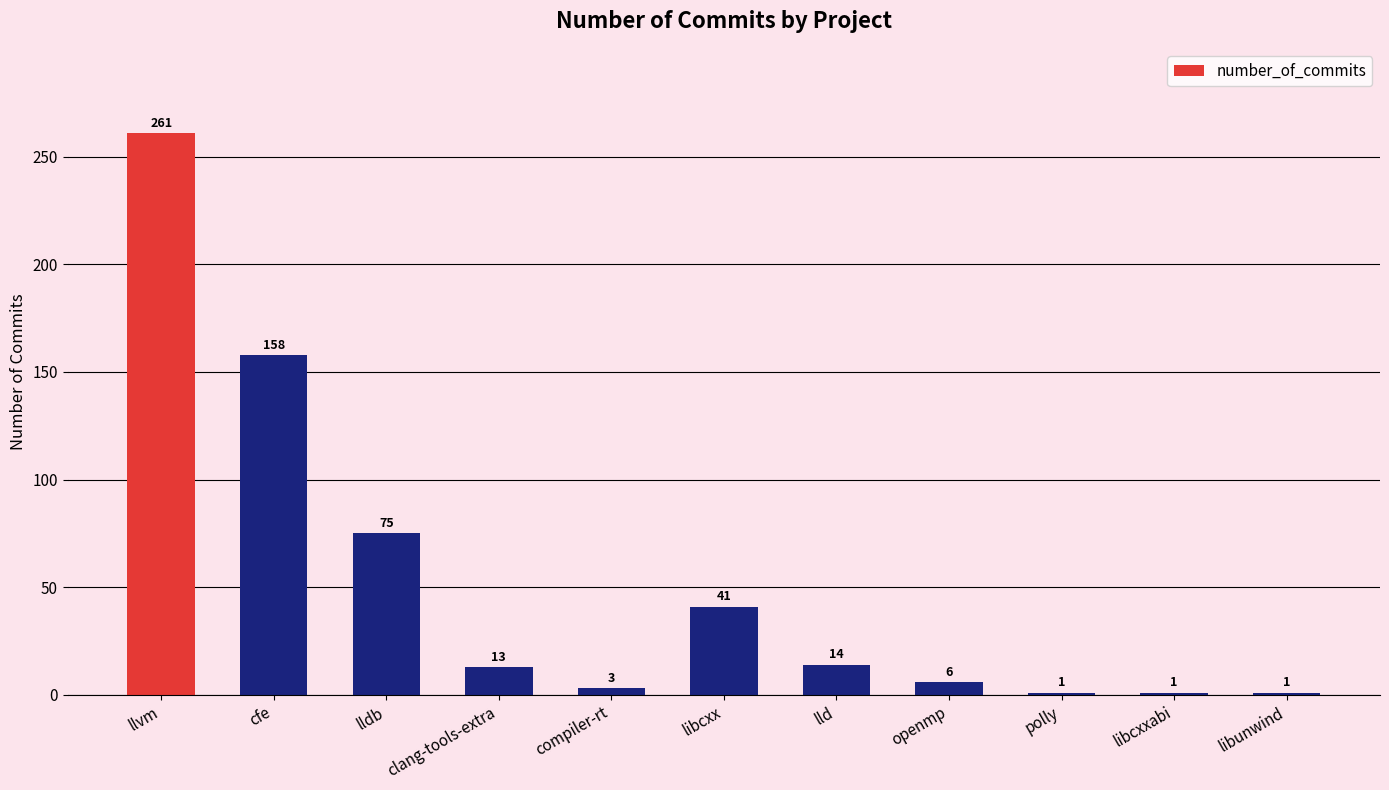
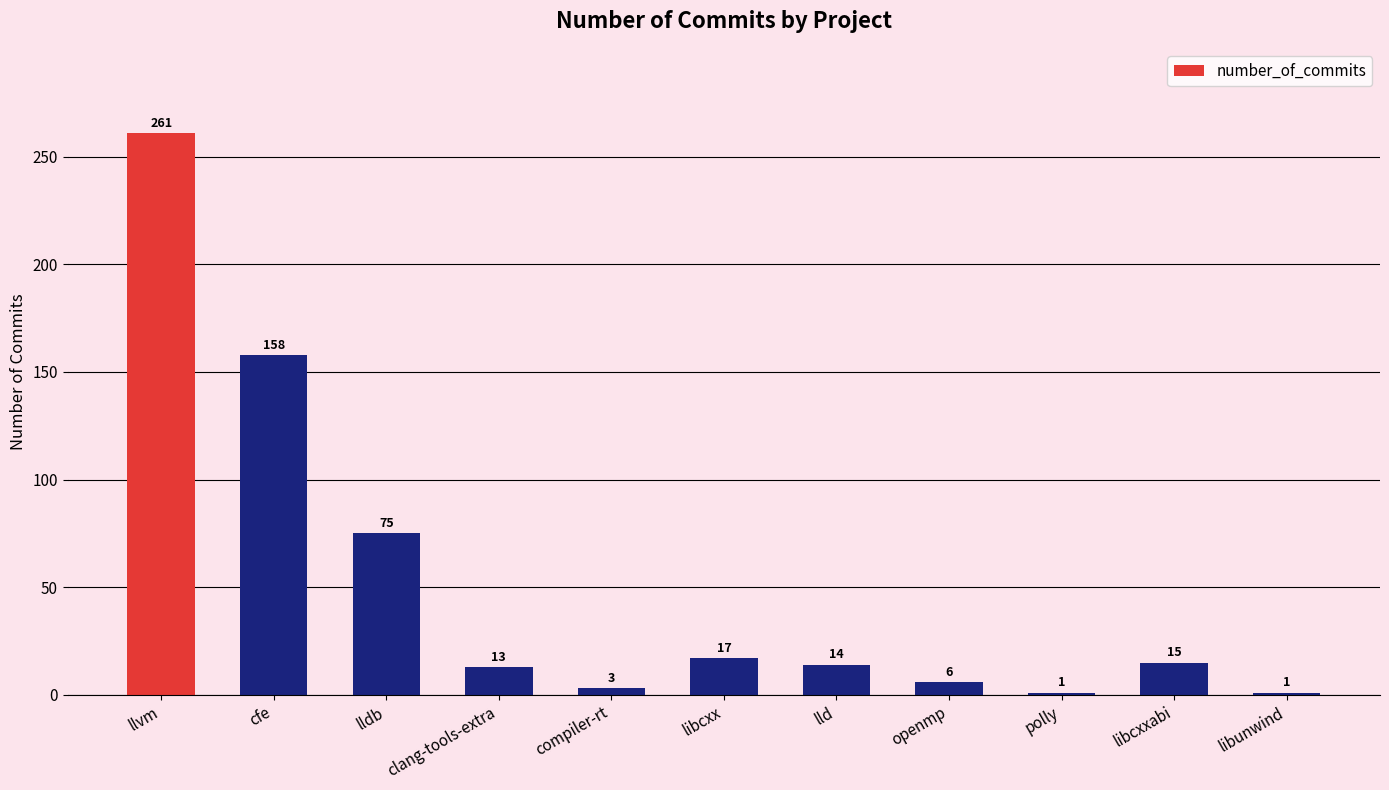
libcxx: 41 -> 17
libcxxabi: 1 -> 15
